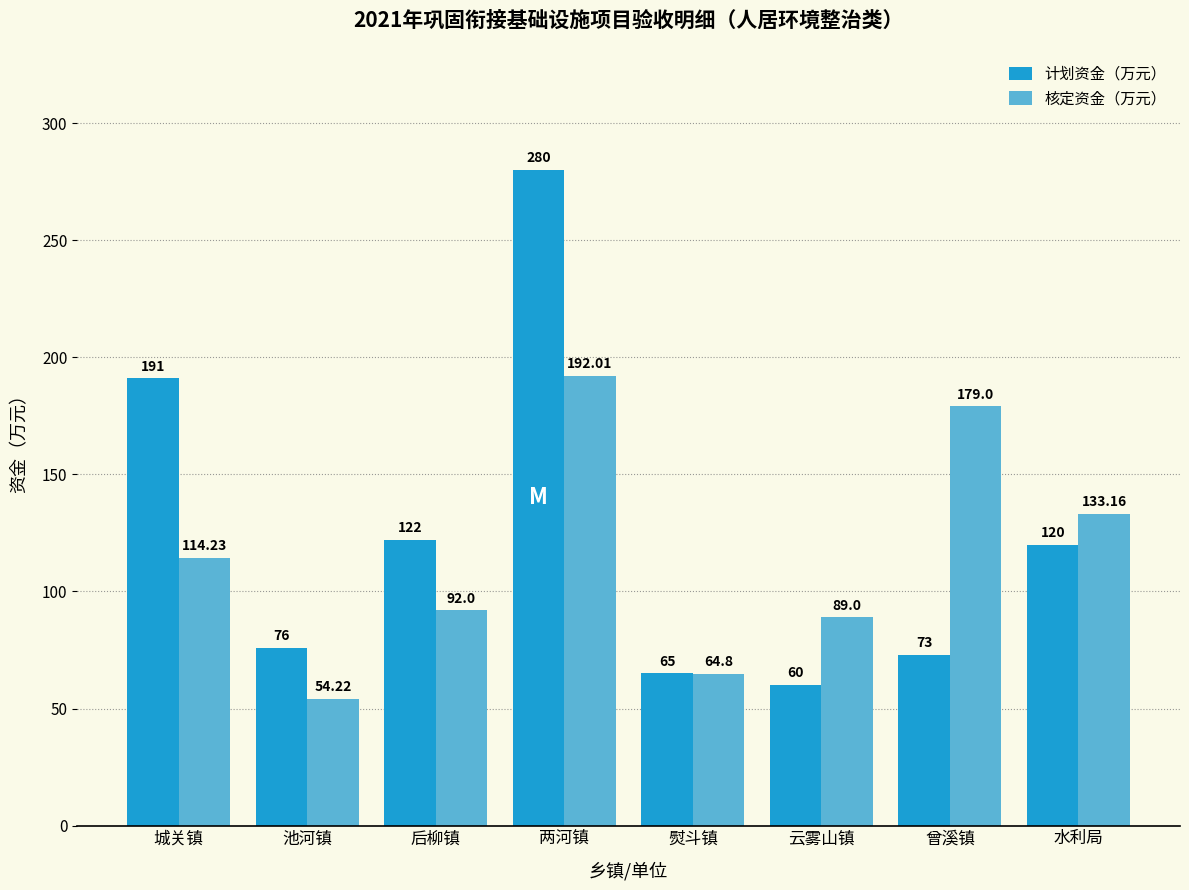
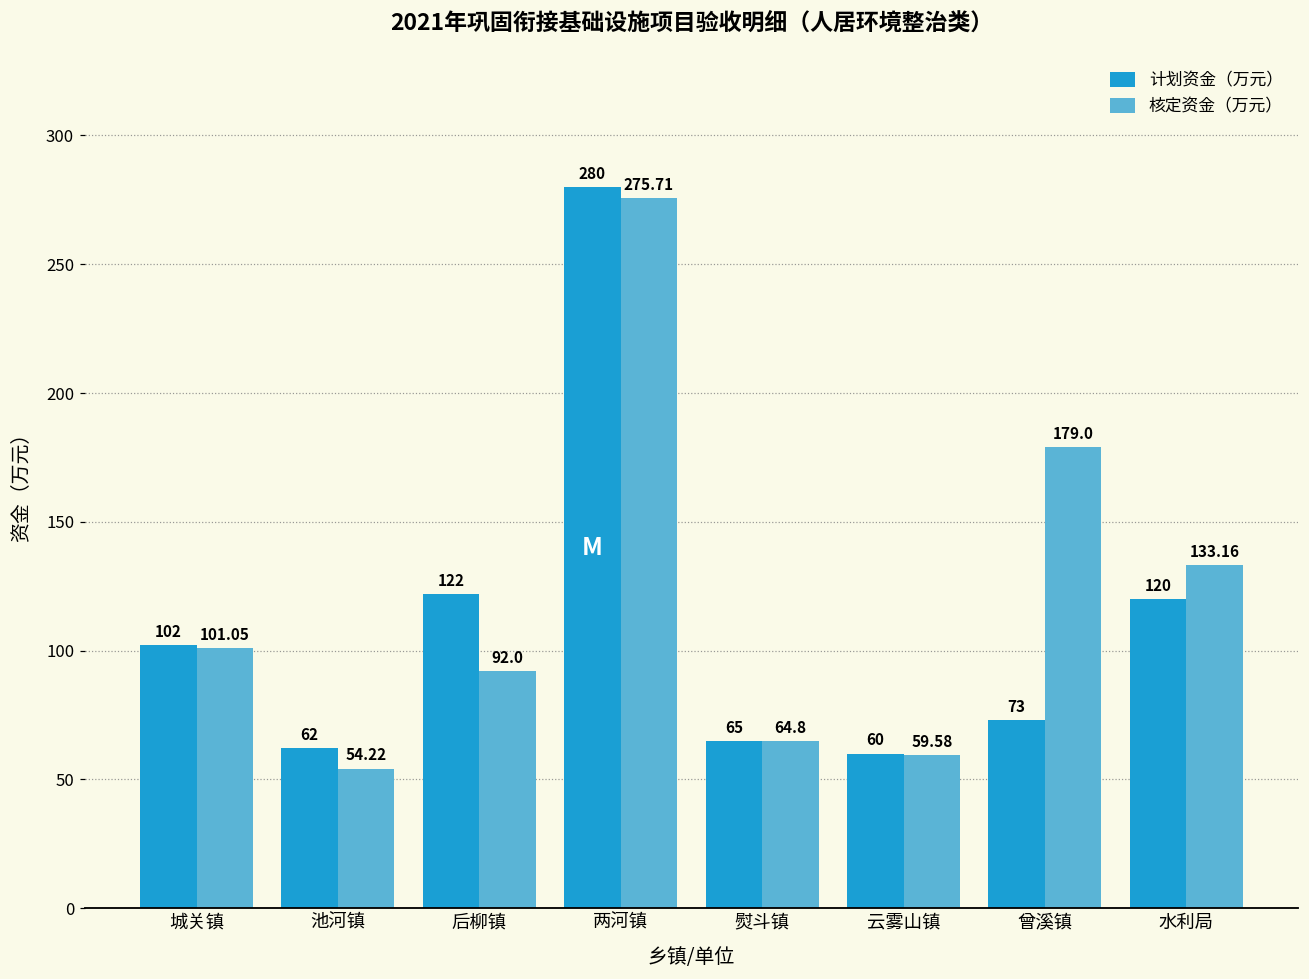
计划资金（万元）, 城关镇: 191 -> 102
核定资金（万元）, 城关镇: 114.23 -> 101.05
计划资金（万元）, 池河镇: 76 -> 62
核定资金（万元）, 两河镇: 192.01 -> 275.71
核定资金（万元）, 云雾山镇: 89.0 -> 59.58
